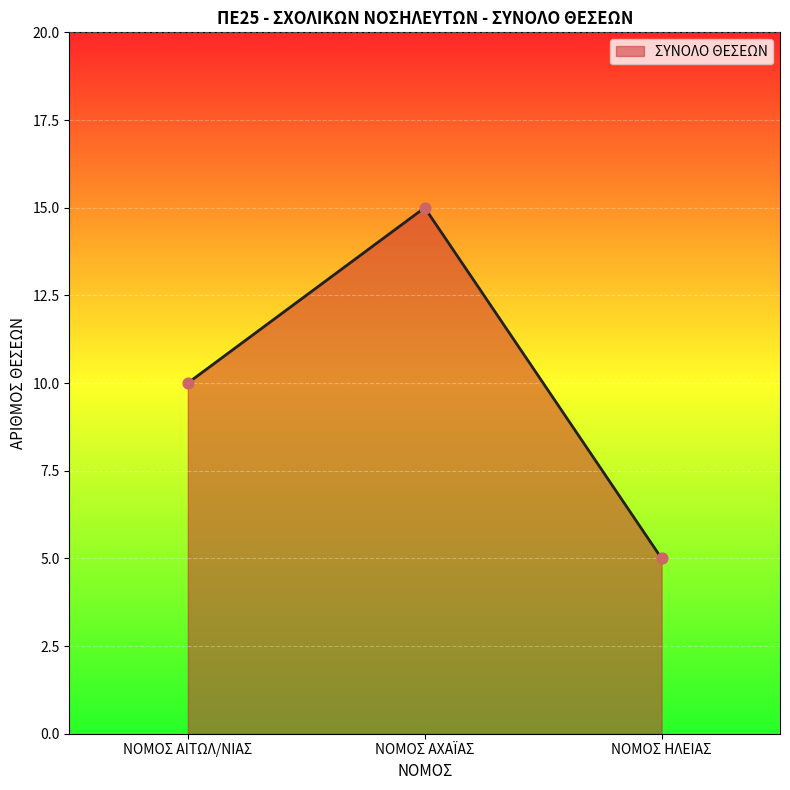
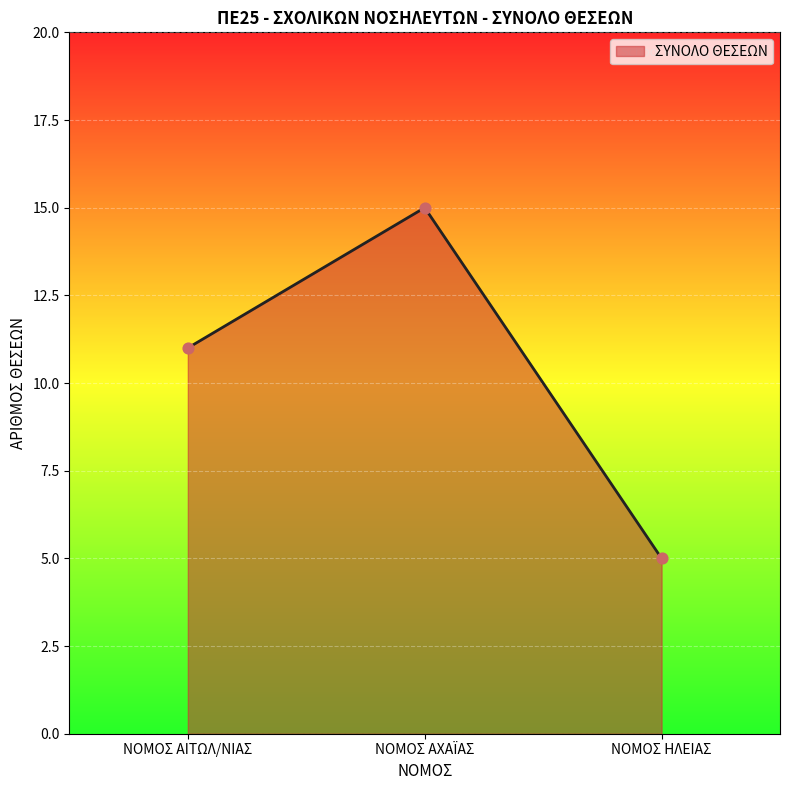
ΝΟΜΟΣ ΑΙΤΩΛ/ΝΙΑΣ: 10 -> 11
